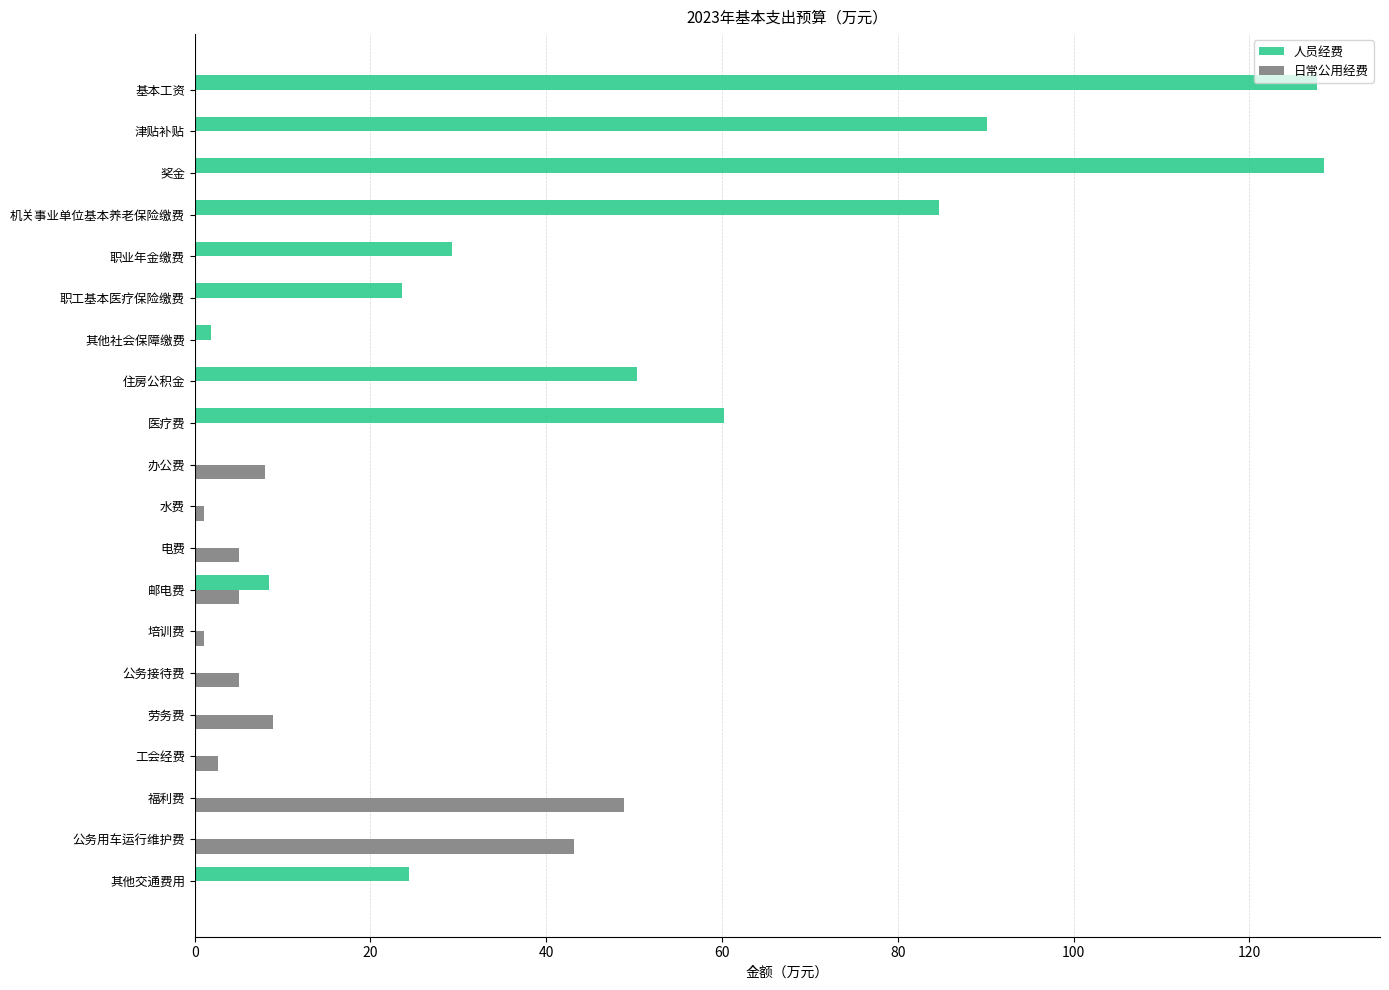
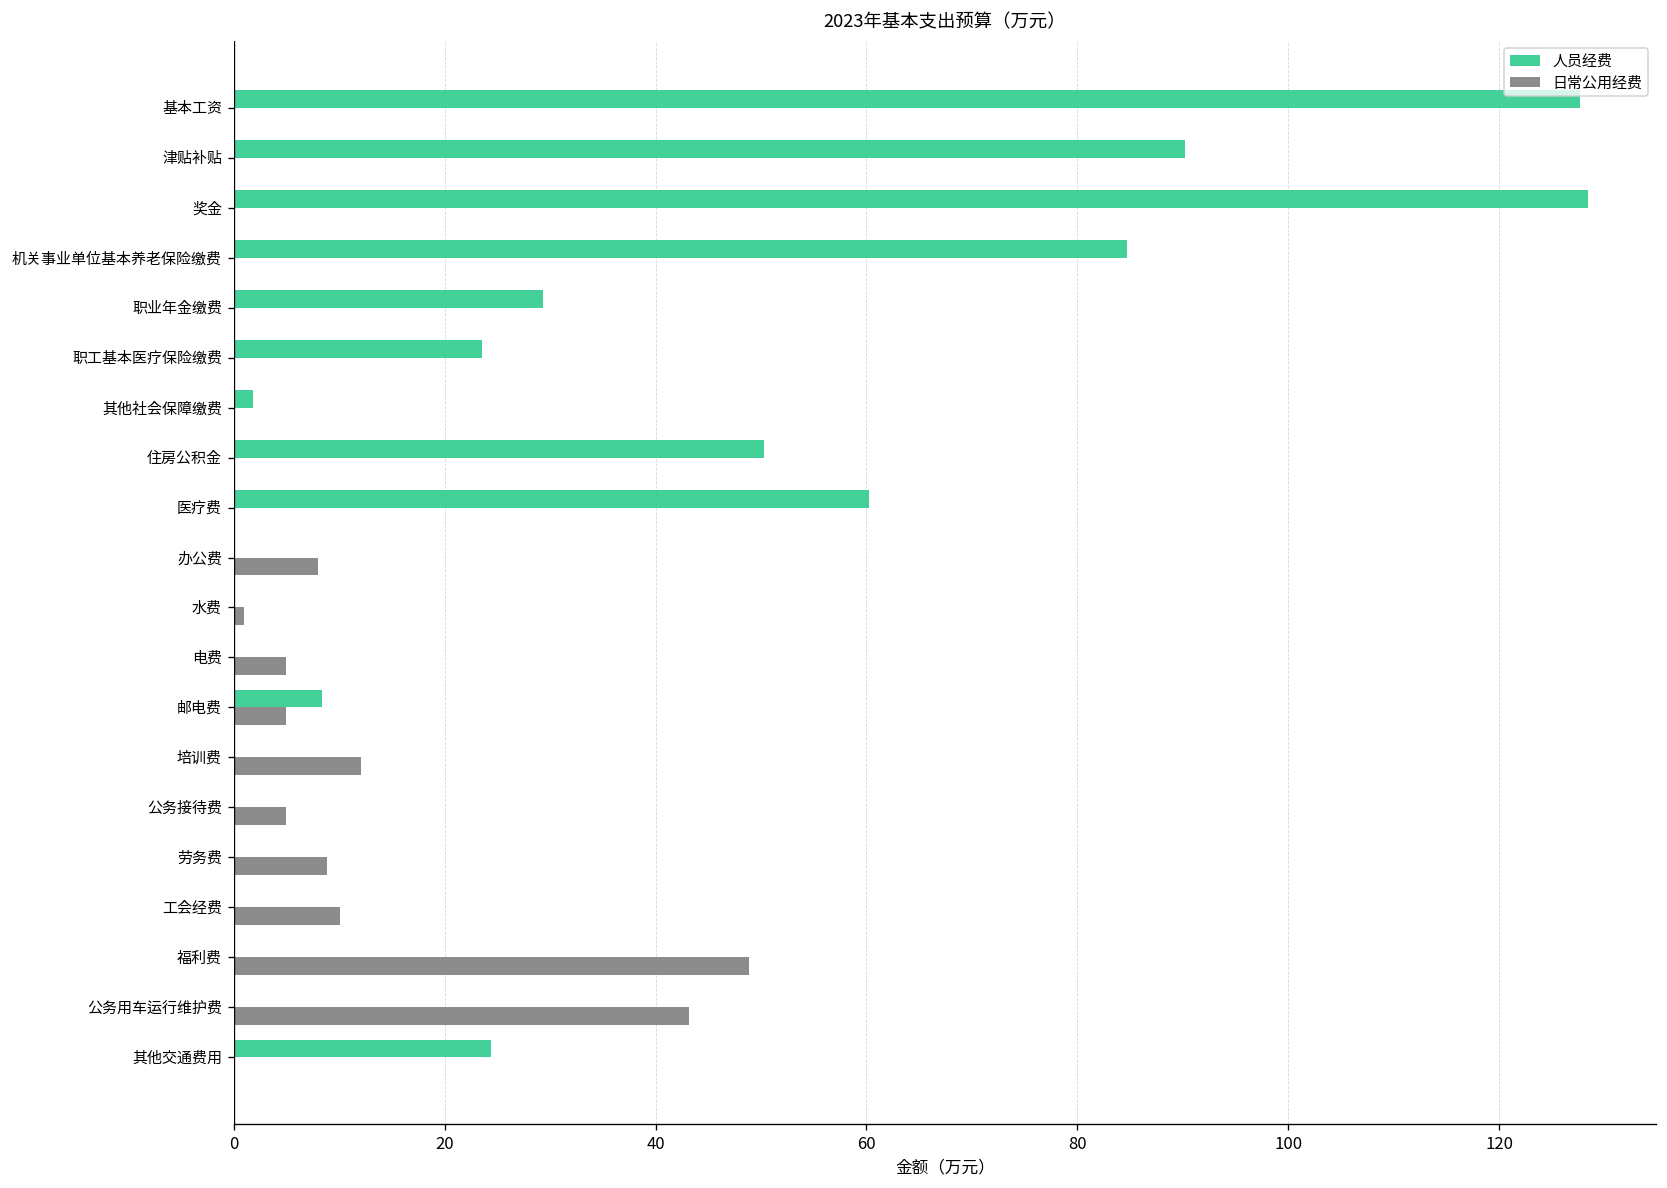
日常公用经费, 培训费: 1 -> 12
日常公用经费, 工会经费: 3 -> 10
